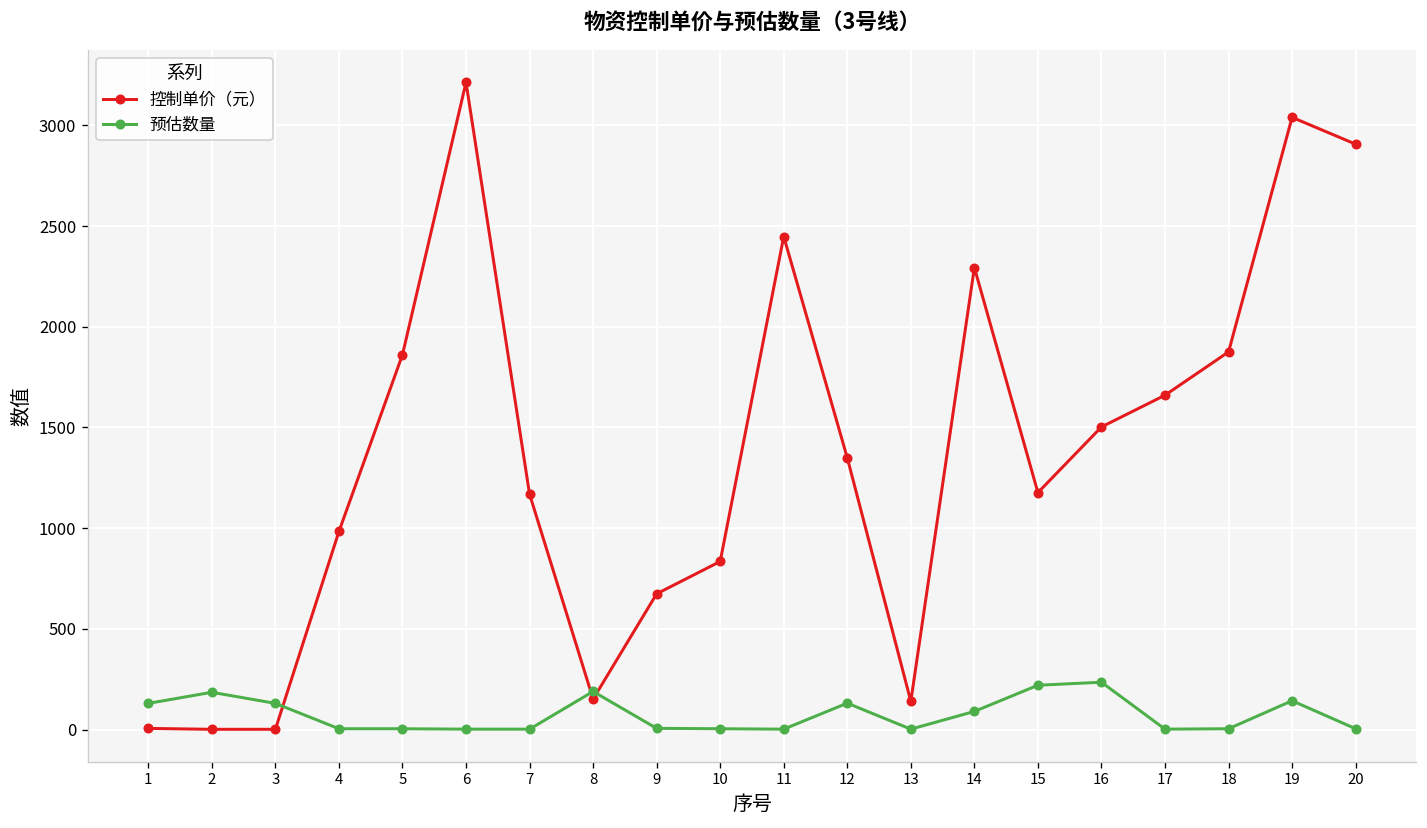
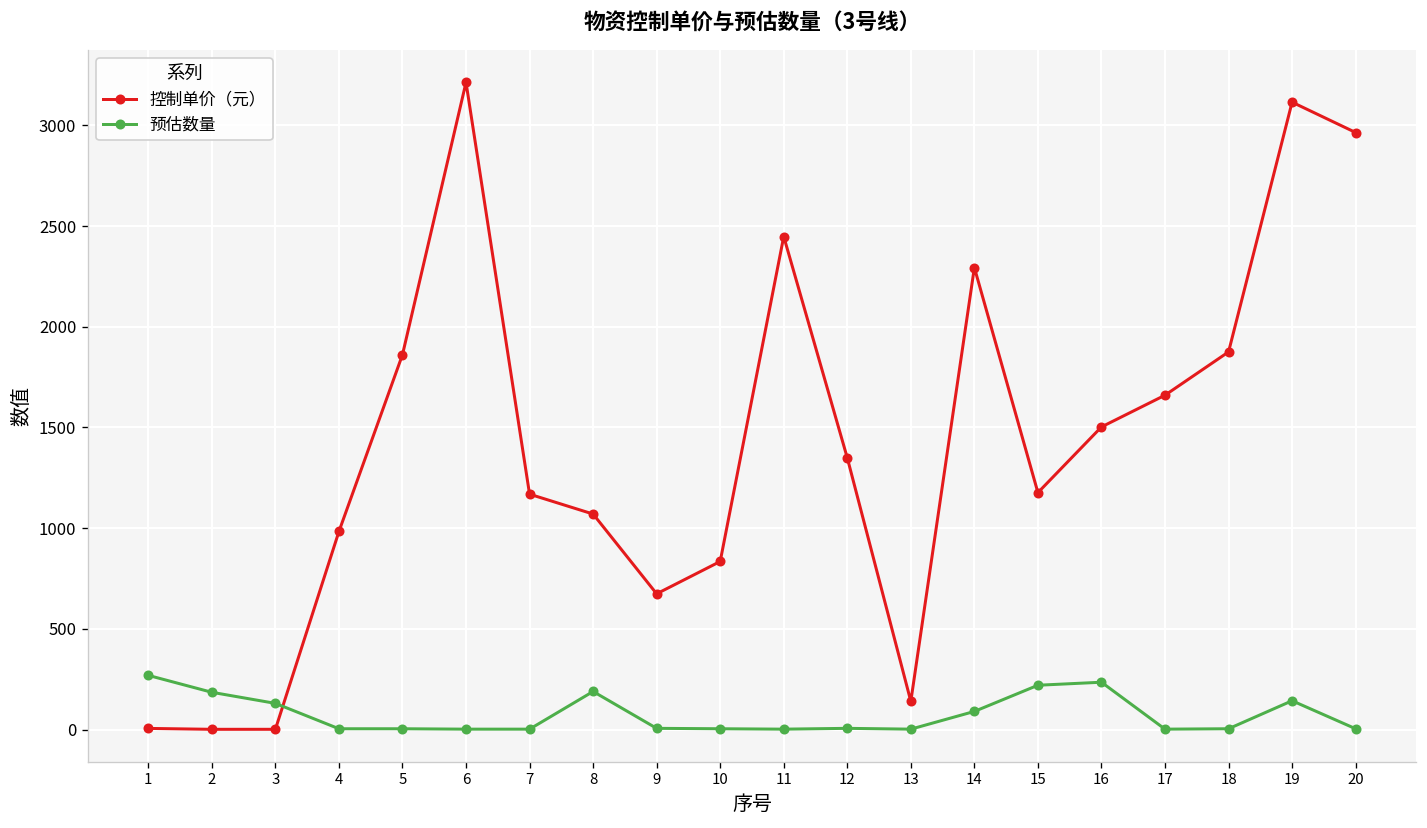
预估数量, 1: 130 -> 270
控制单价（元）, 8: 150 -> 1070
预估数量, 12: 130 -> 10
控制单价（元）, 19: 3040 -> 3110
控制单价（元）, 20: 2910 -> 2960
